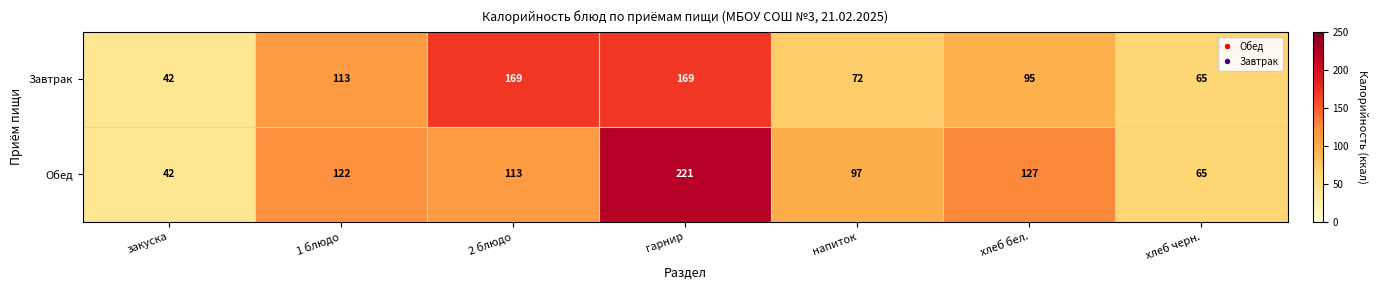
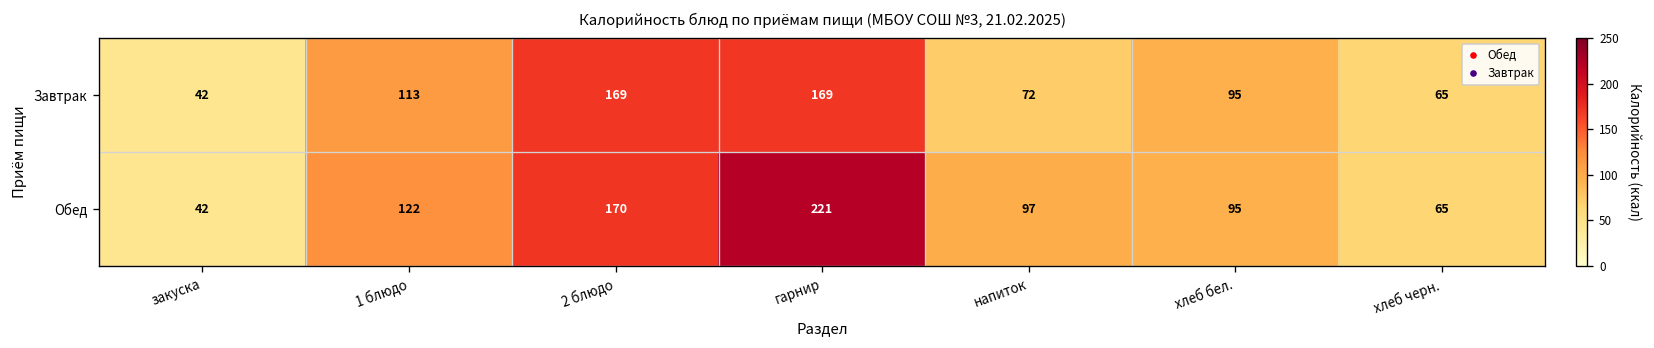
Обед, 2 блюдо: 113 -> 170
Обед, хлеб бел.: 127 -> 95
